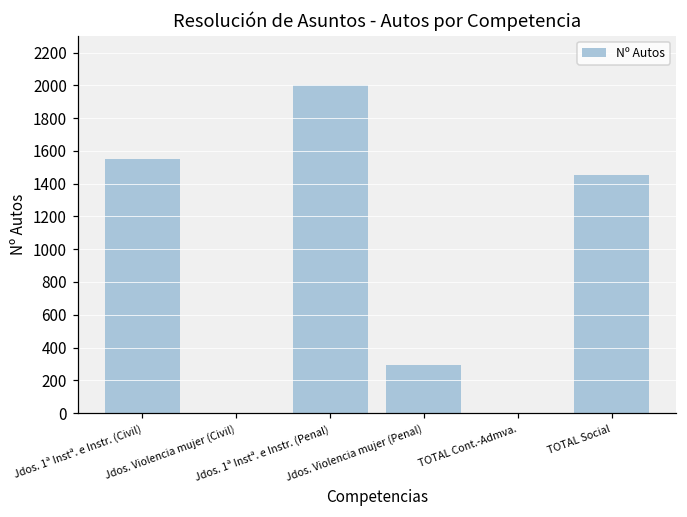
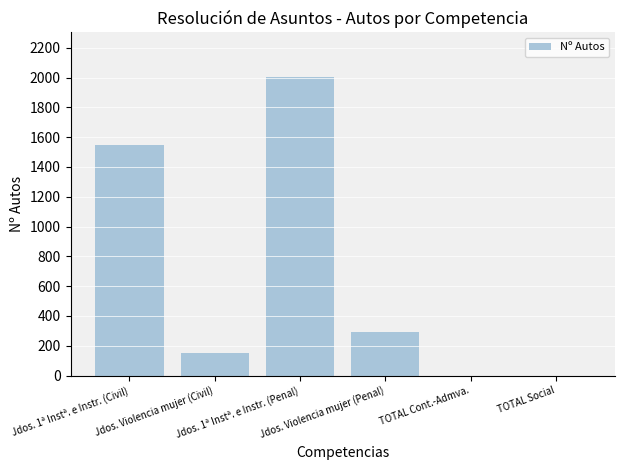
Jdos. Violencia mujer (Civil): 0 -> 150
TOTAL Social: 1450 -> 0
